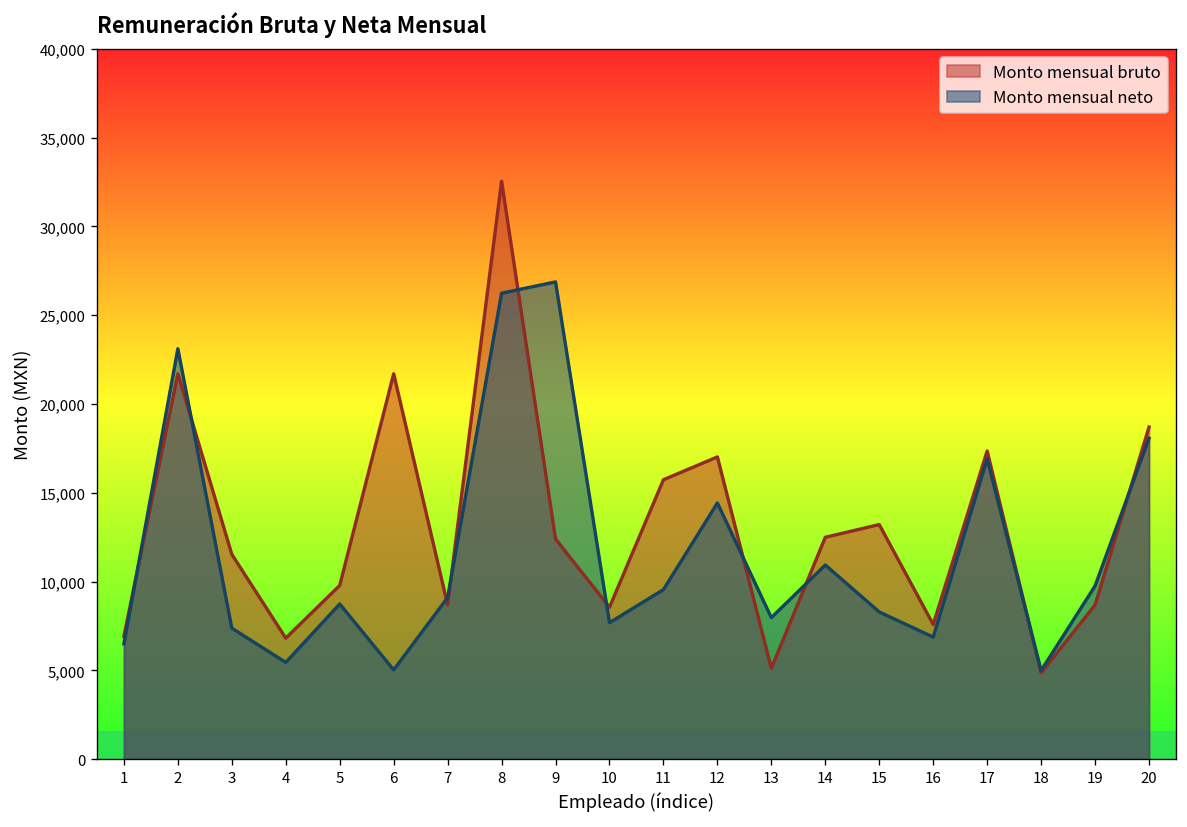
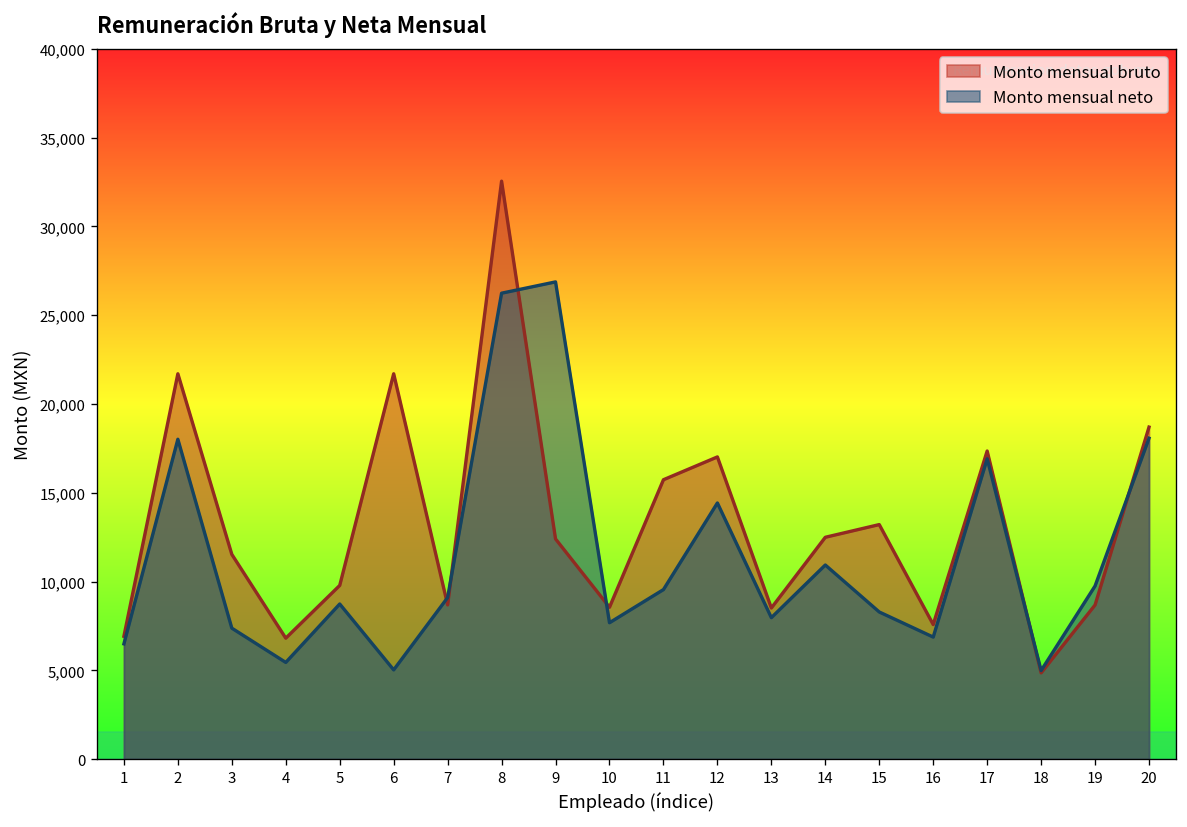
Monto mensual neto, 2: 23,100 -> 18,000
Monto mensual bruto, 13: 5,100 -> 8,500
